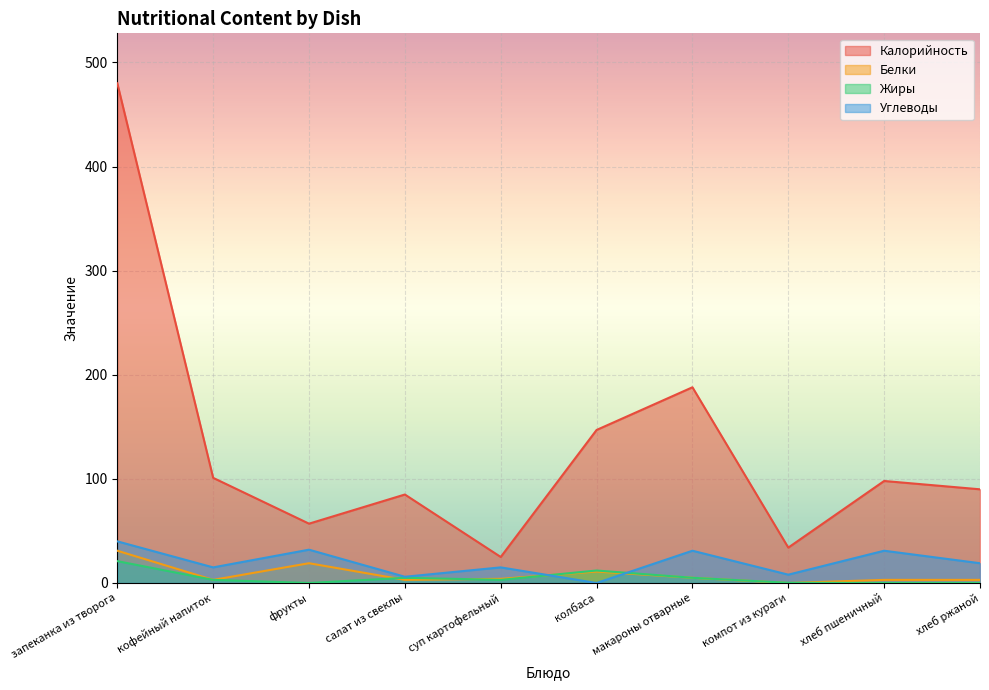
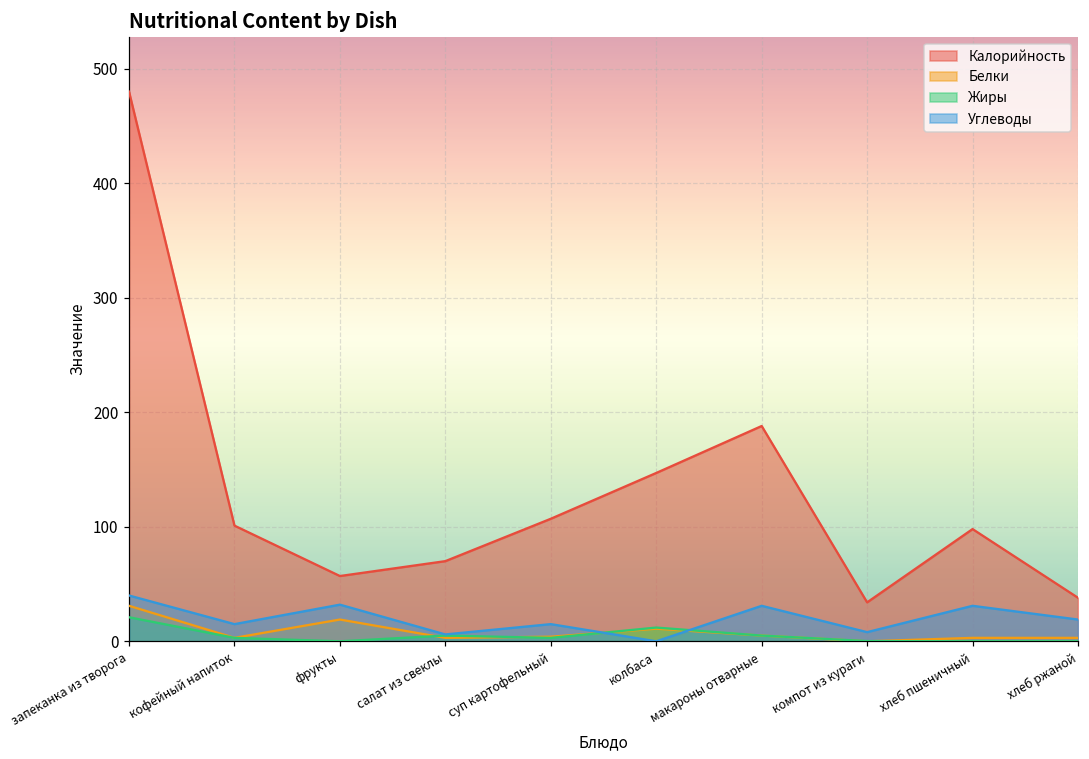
Калорийность, салат из свеклы: 85 -> 70
Калорийность, суп картофельный: 25 -> 107
Калорийность, хлеб ржаной: 90 -> 38
